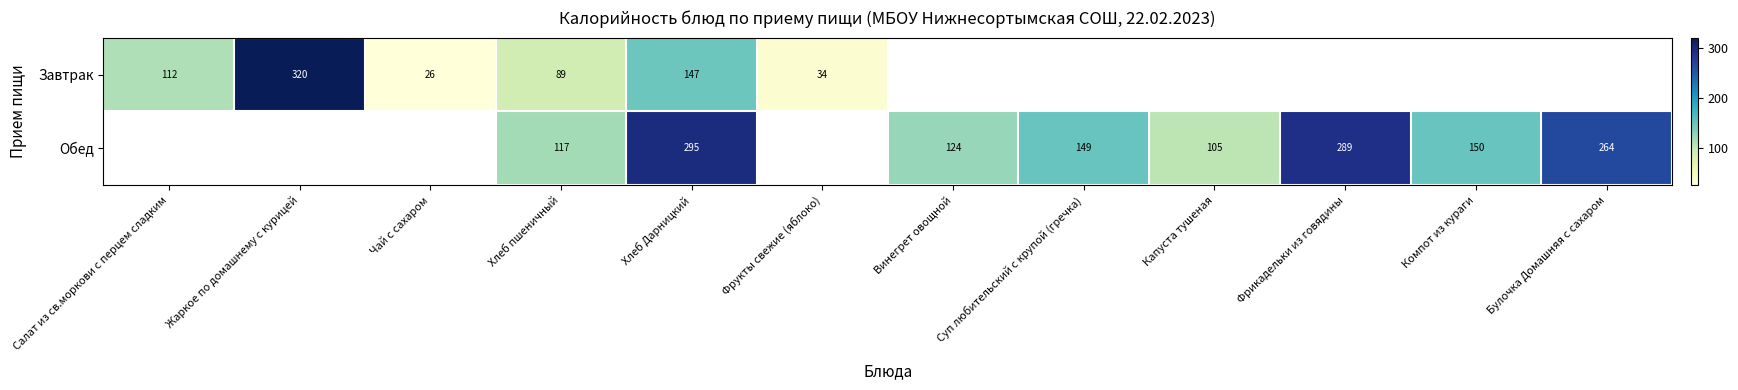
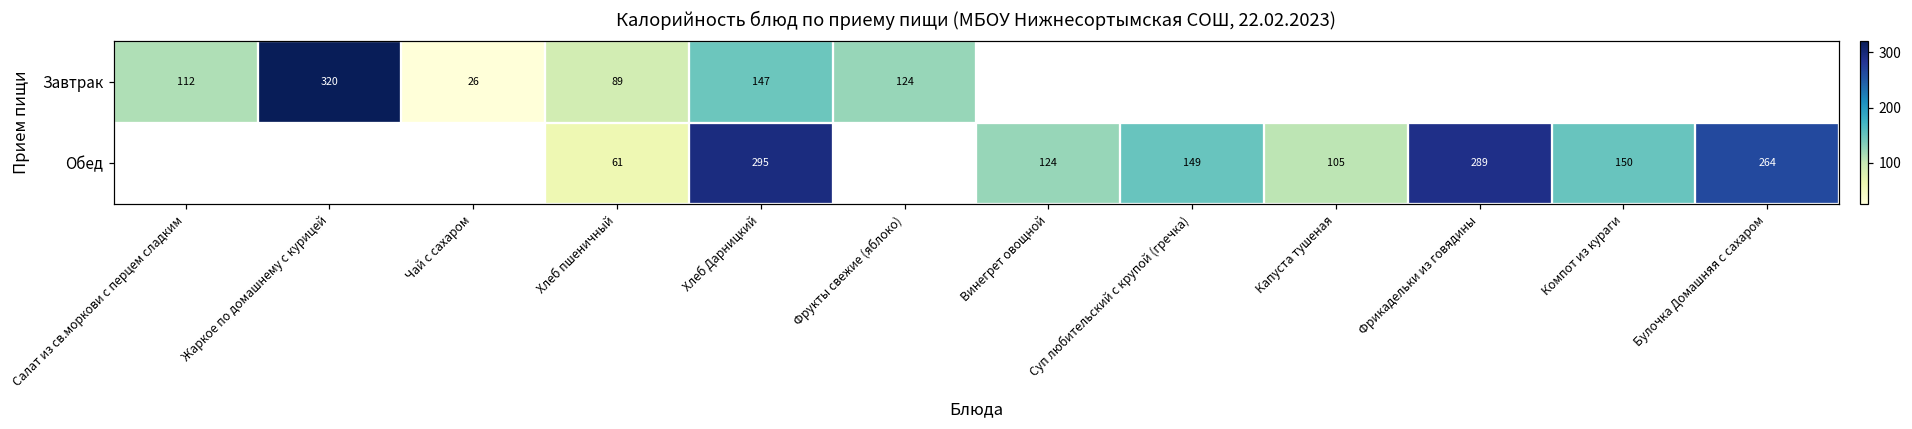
Завтрак, Фрукты свежие (яблоко): 34 -> 124
Обед, Хлеб пшеничный: 117 -> 61
